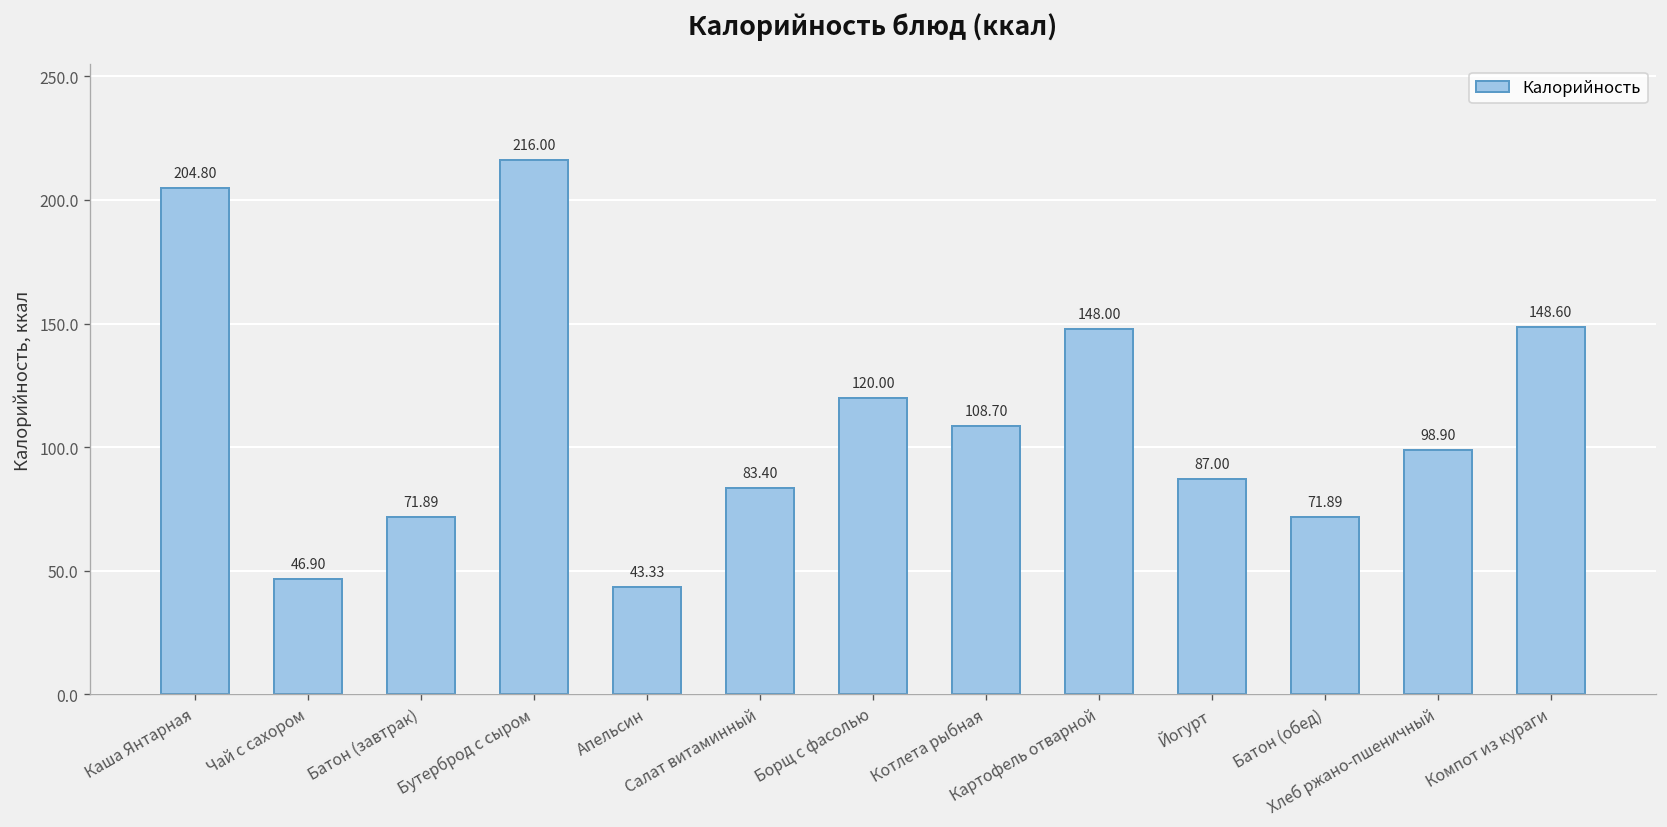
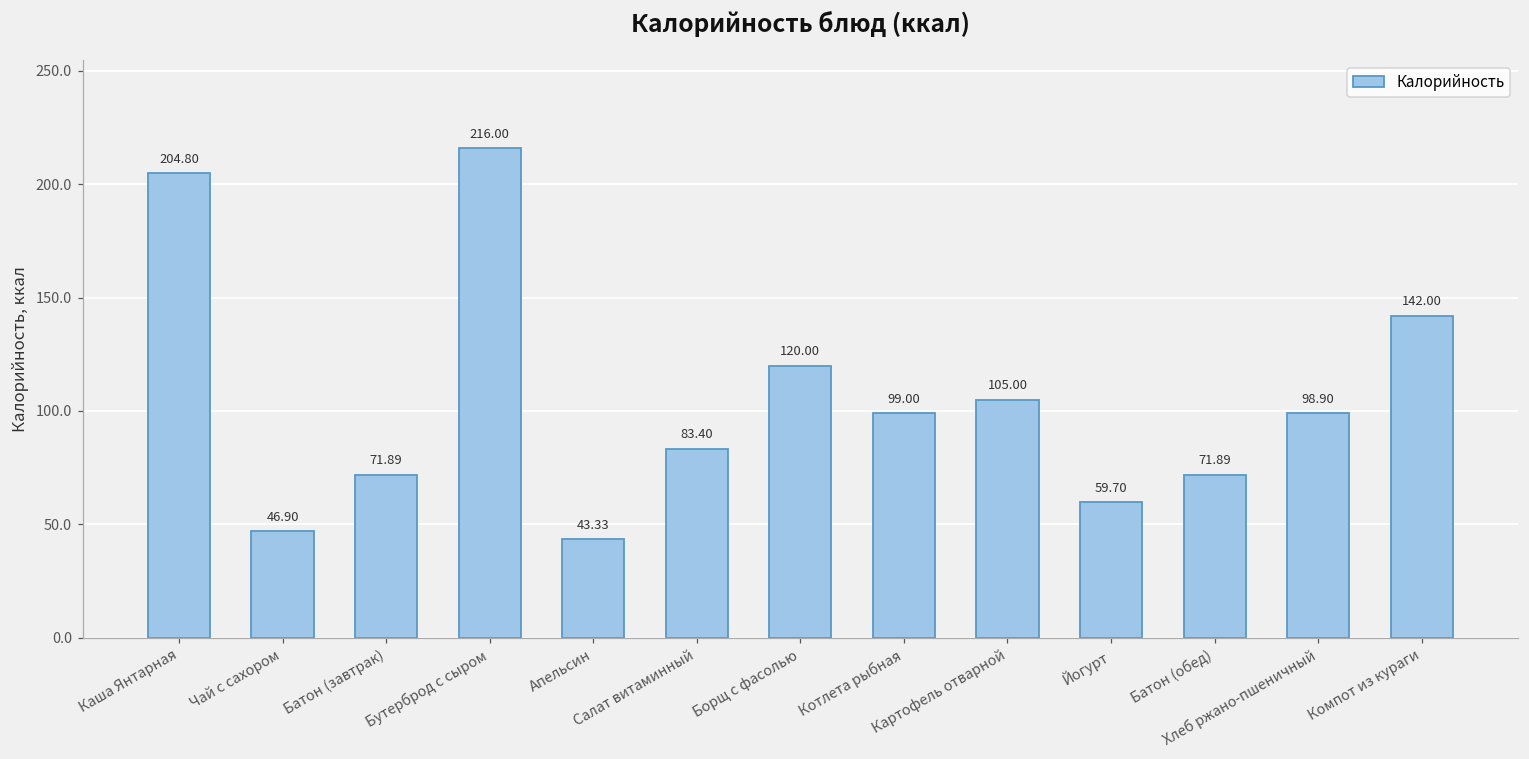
Котлета рыбная: 108.70 -> 99.00
Картофель отварной: 148.00 -> 105.00
Йогурт: 87.00 -> 59.70
Компот из кураги: 148.60 -> 142.00
